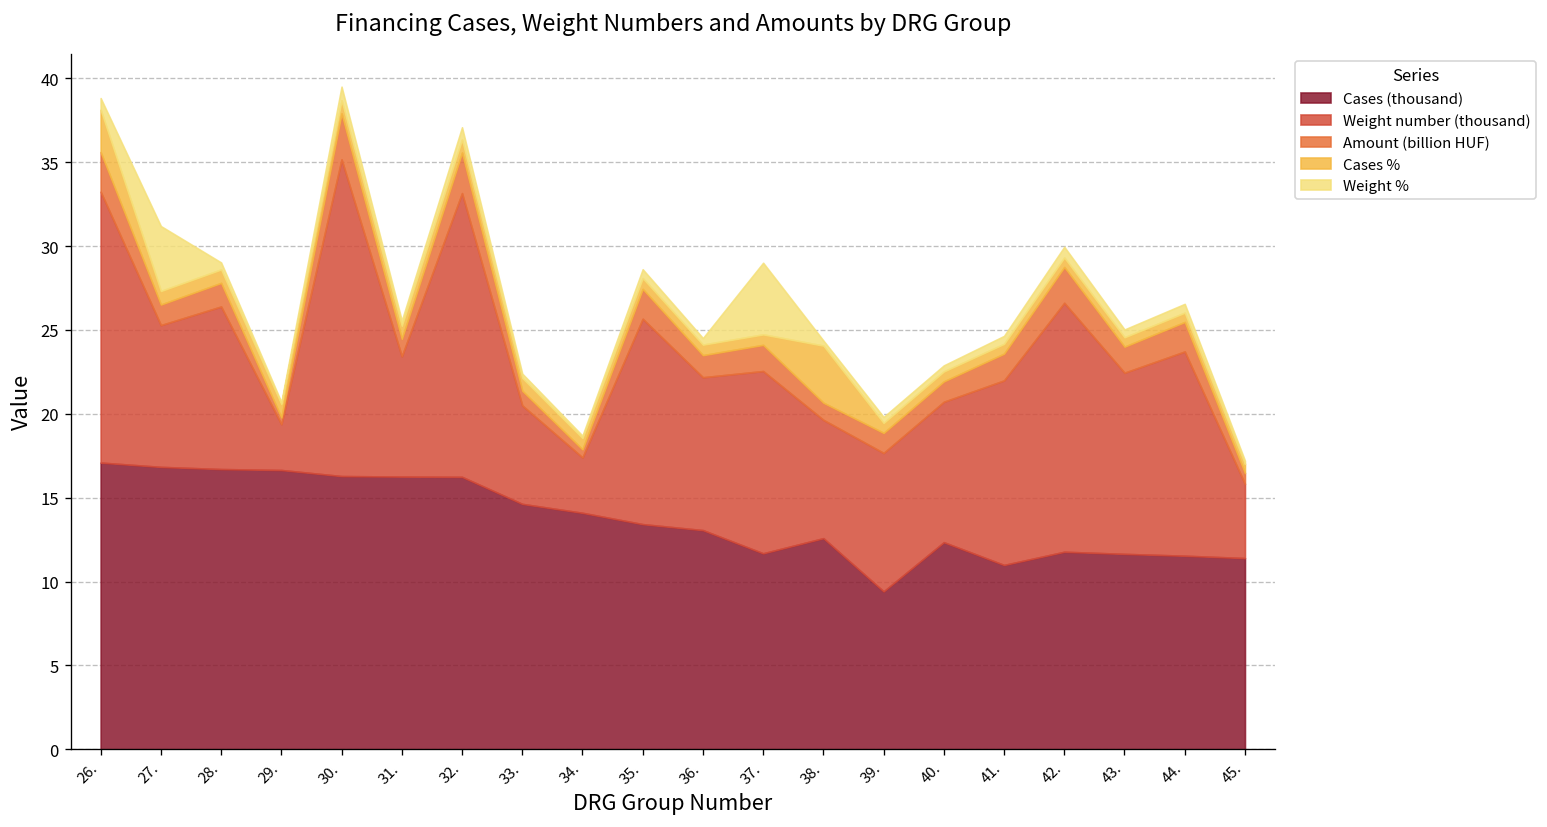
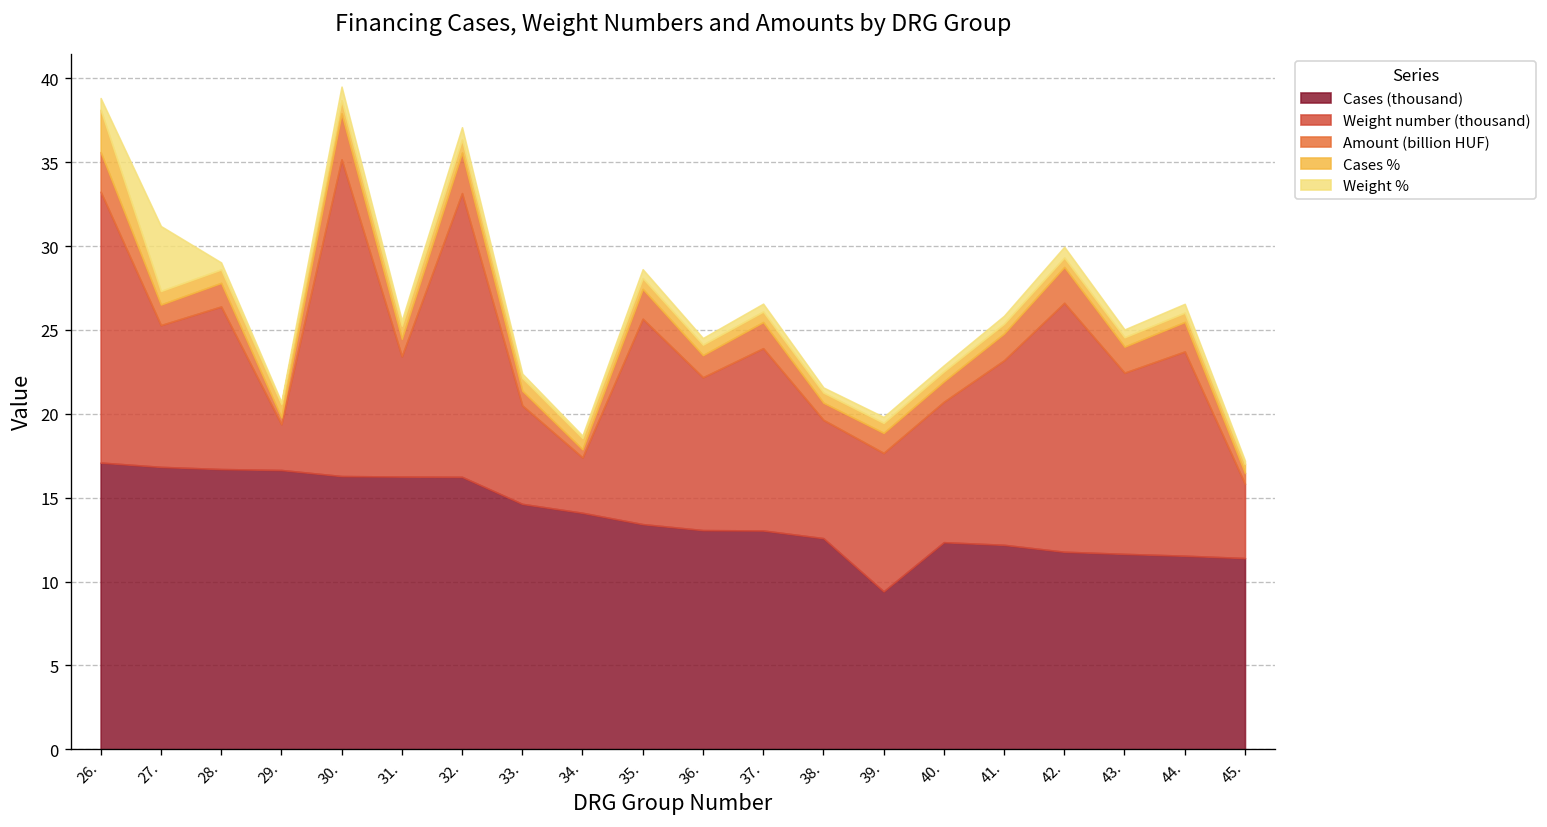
Cases (thousand), 37.: 11.7 -> 13.0
Weight %, 37.: 4.3 -> 0.5
Cases %, 38.: 3.4 -> 0.6
Cases (thousand), 41.: 11.0 -> 12.2
